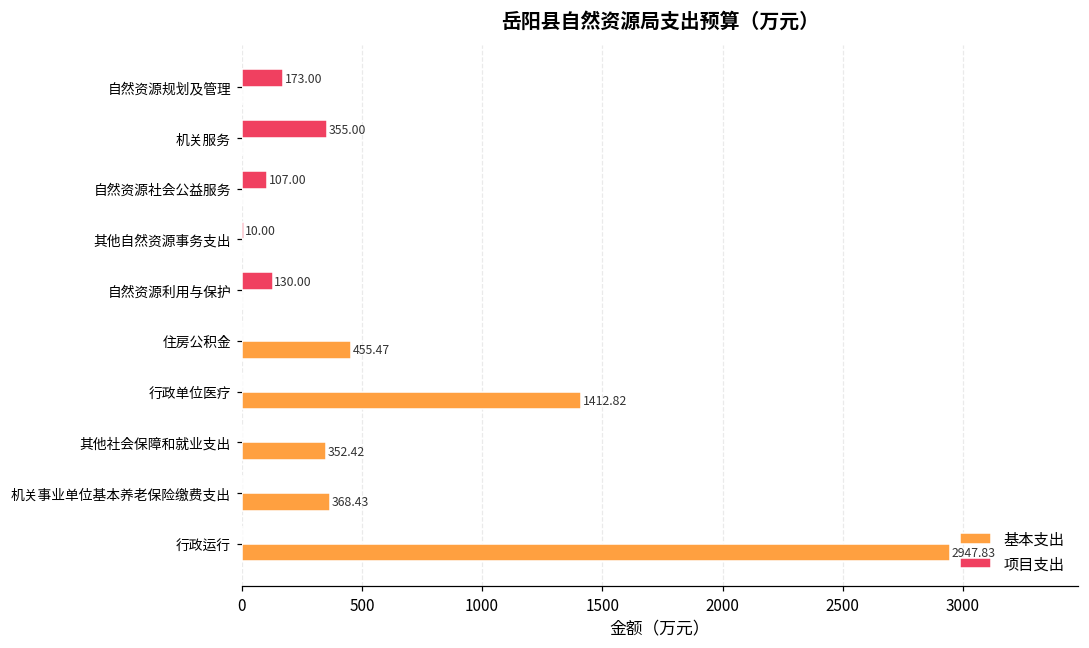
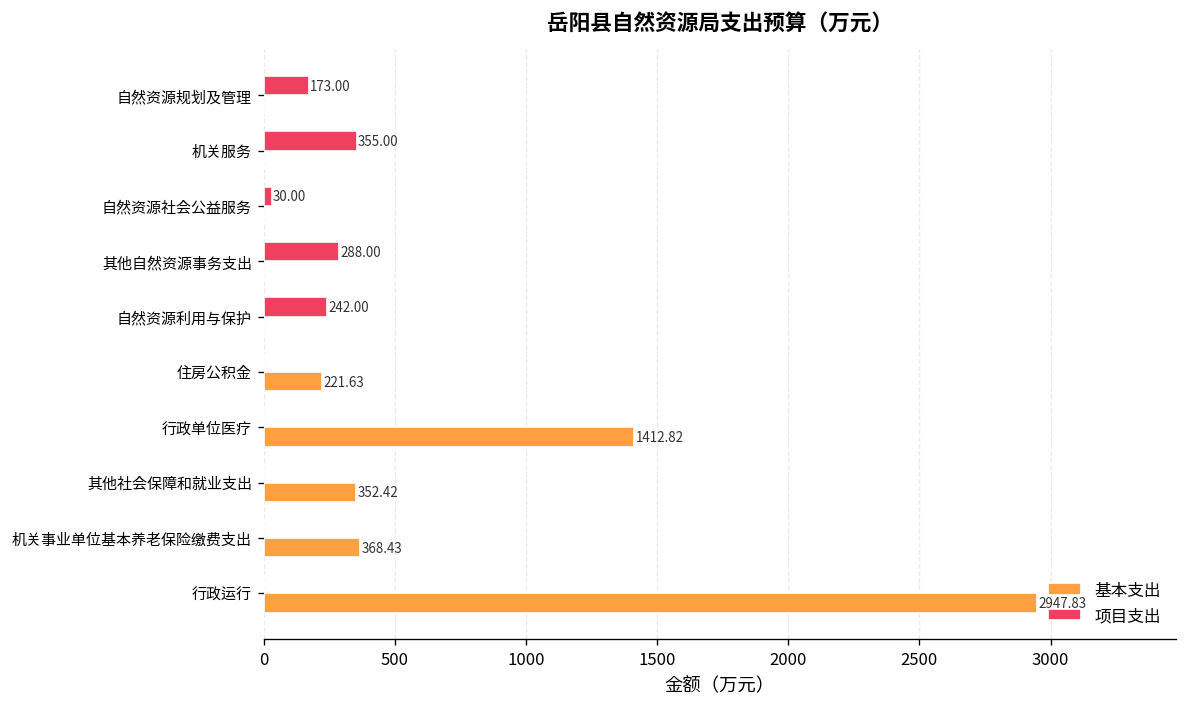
项目支出, 自然资源社会公益服务: 107.00 -> 30.00
项目支出, 其他自然资源事务支出: 10.00 -> 288.00
项目支出, 自然资源利用与保护: 130.00 -> 242.00
基本支出, 住房公积金: 455.47 -> 221.63
